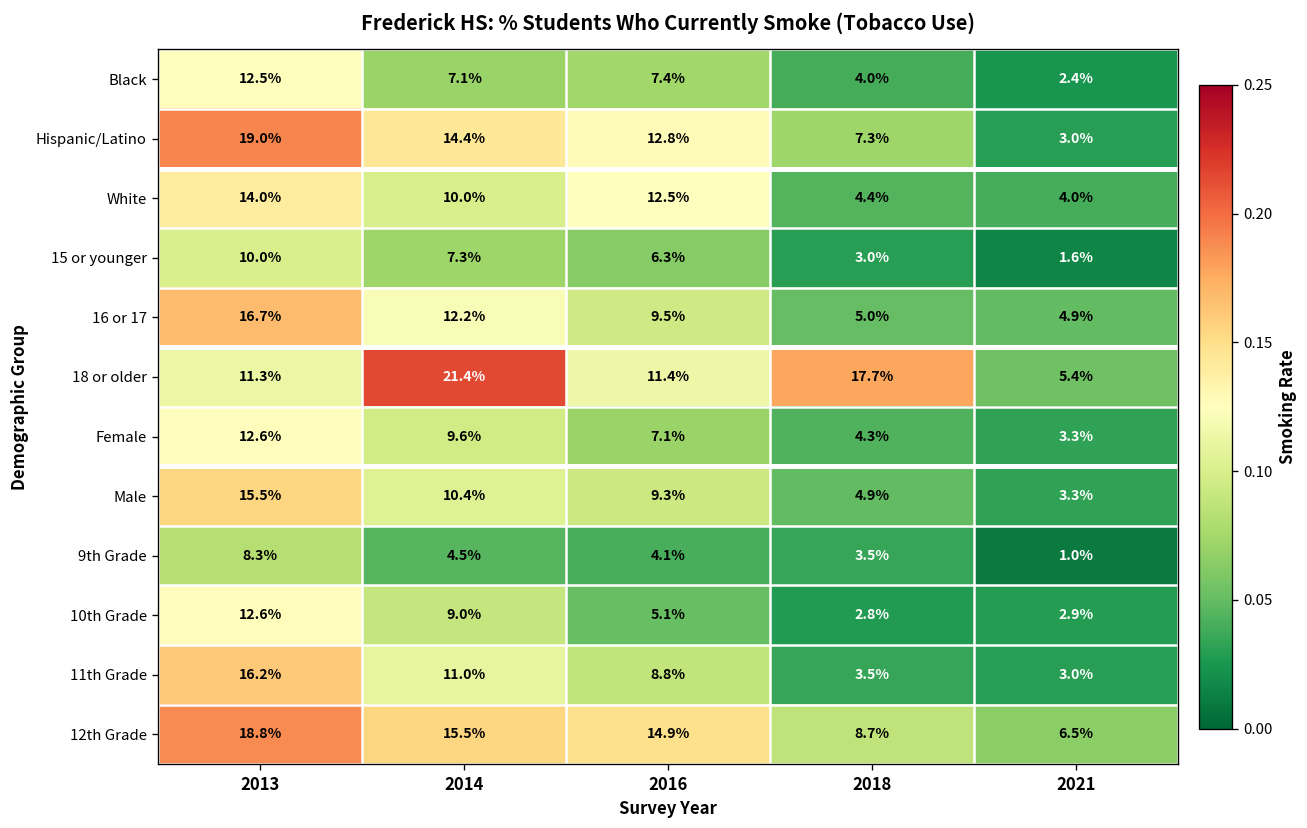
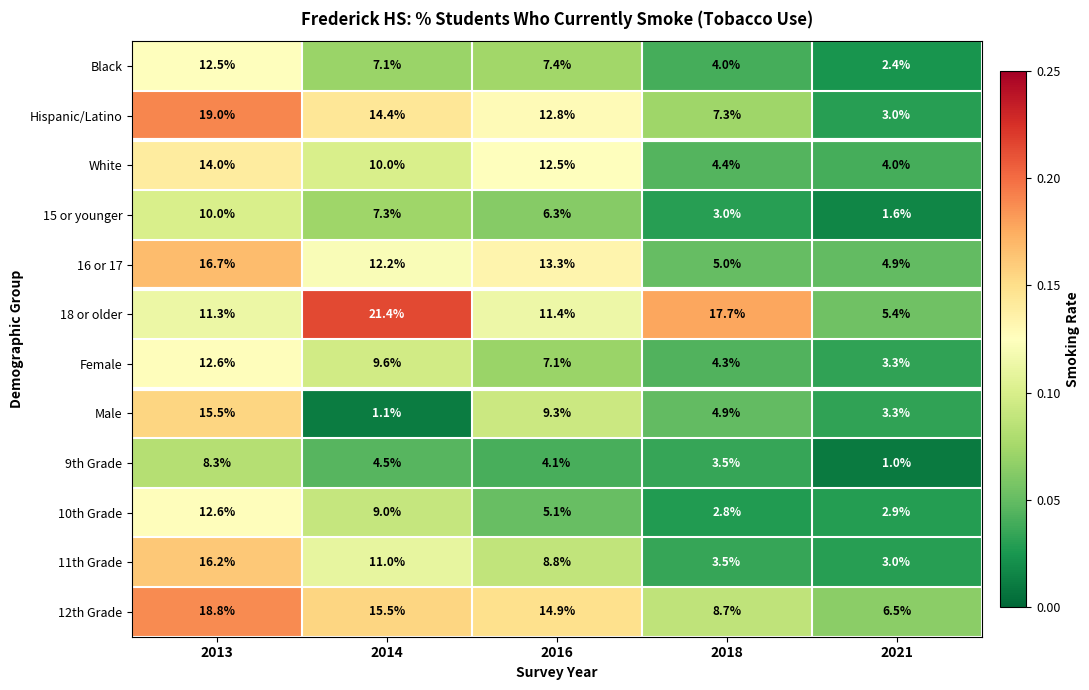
16 or 17, 2016: 9.5% -> 13.3%
Male, 2014: 10.4% -> 1.1%
